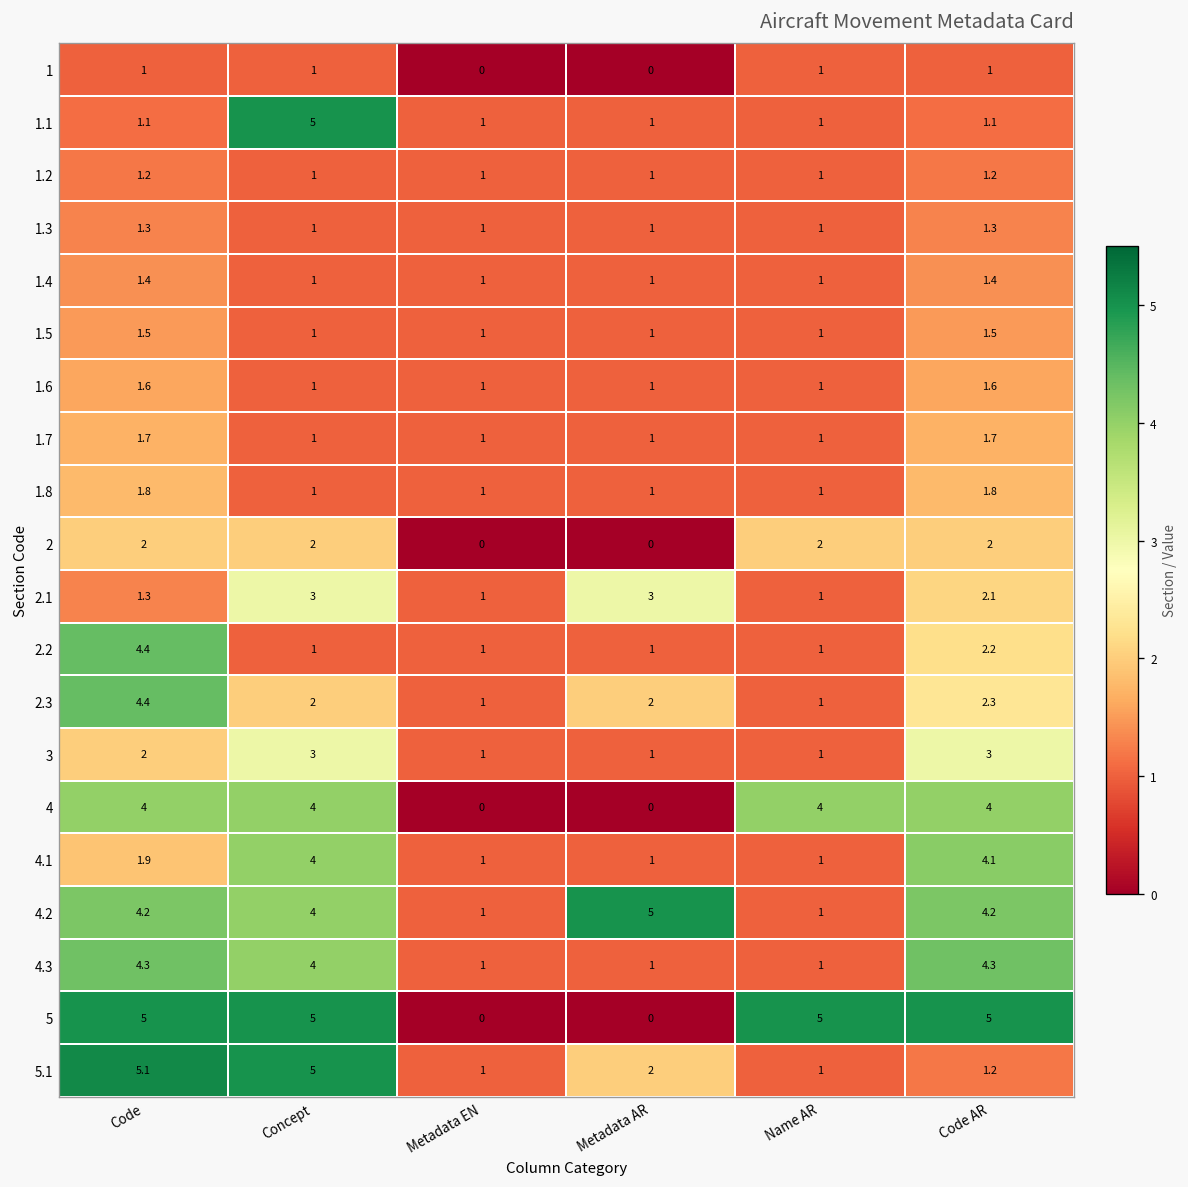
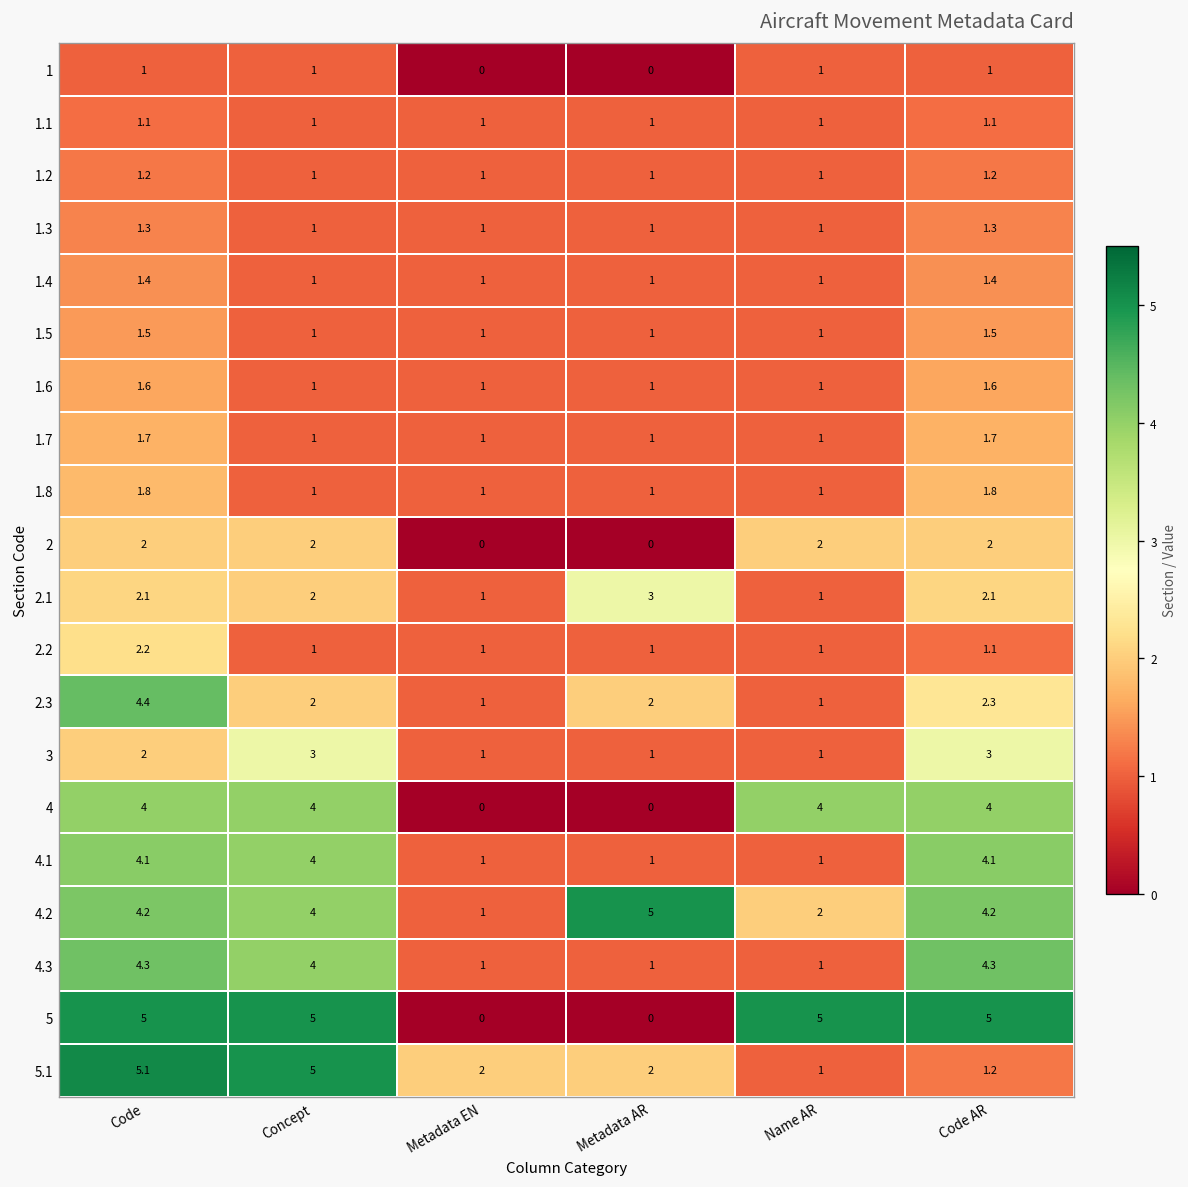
1.1, Concept: 5 -> 1
2.1, Code: 1.3 -> 2.1
2.1, Concept: 3 -> 2
2.2, Code: 4.4 -> 2.2
2.2, Code AR: 2.2 -> 1.1
4.1, Code: 1.9 -> 4.1
4.2, Name AR: 1 -> 2
5.1, Metadata EN: 1 -> 2
